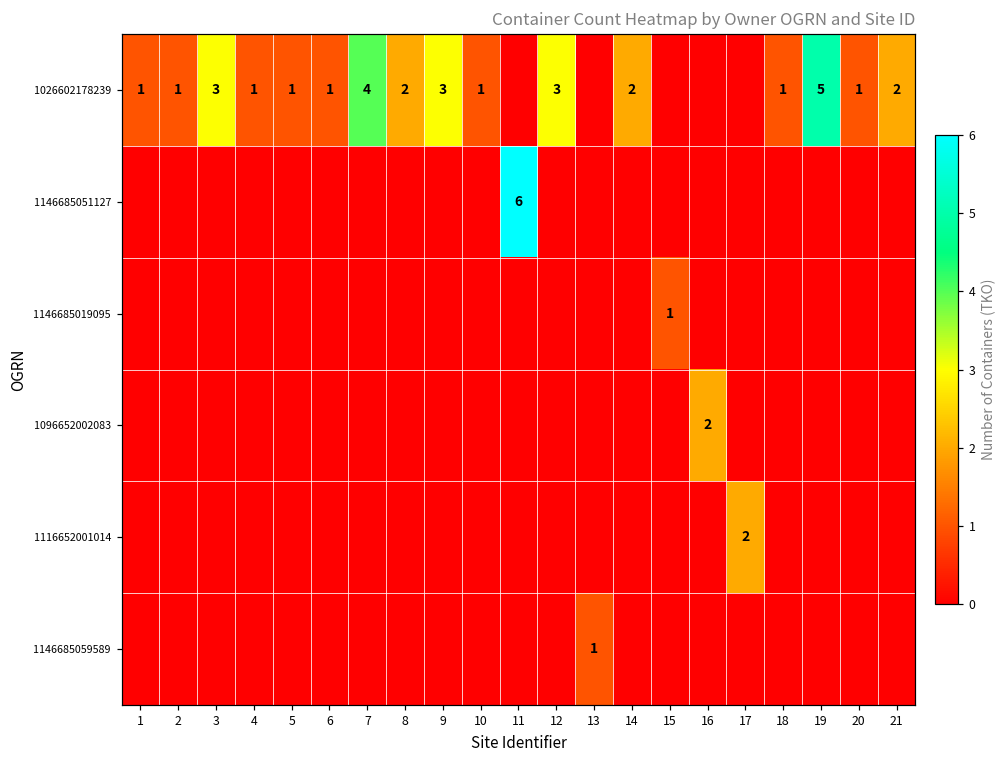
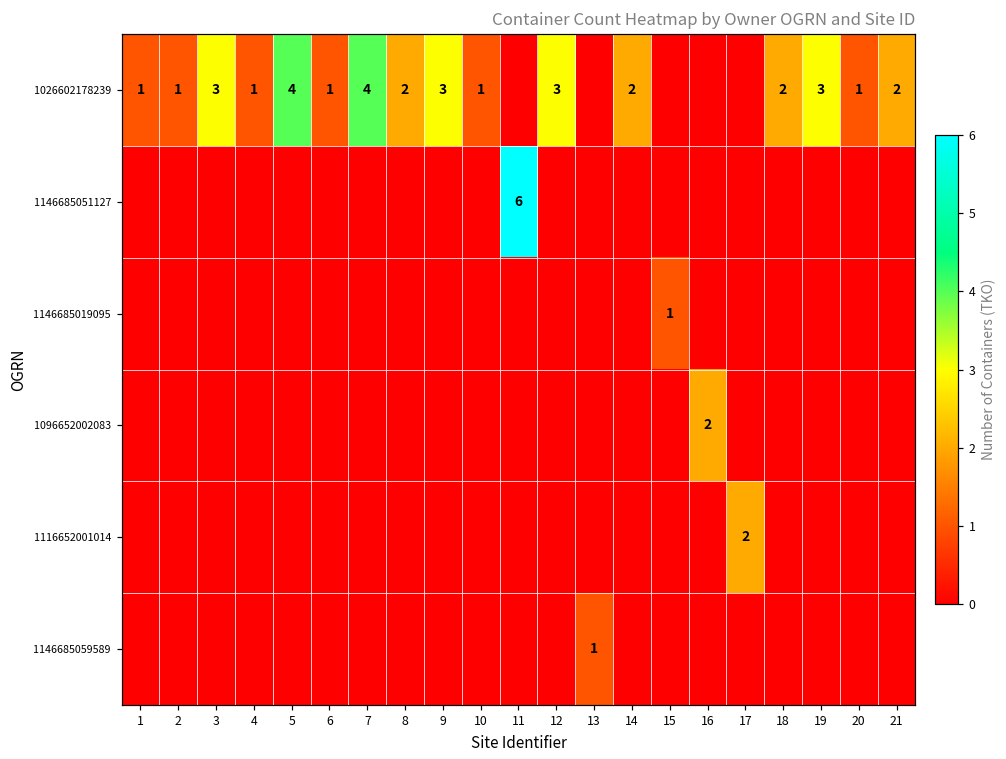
1026602178239, 5: 1 -> 4
1026602178239, 18: 1 -> 2
1026602178239, 19: 5 -> 3
